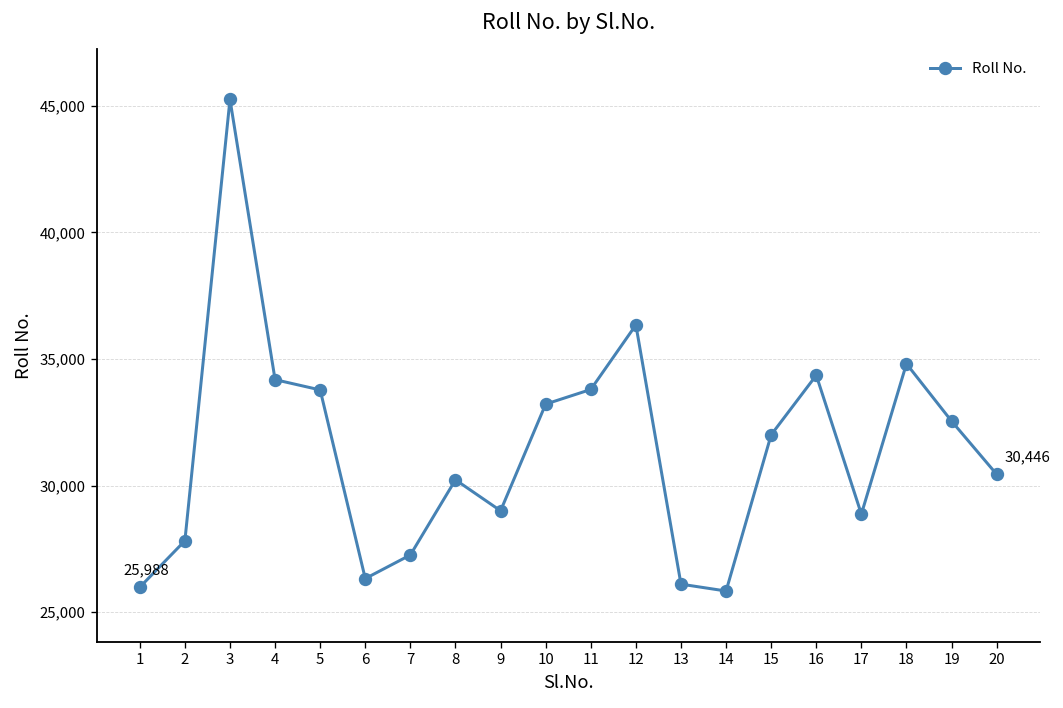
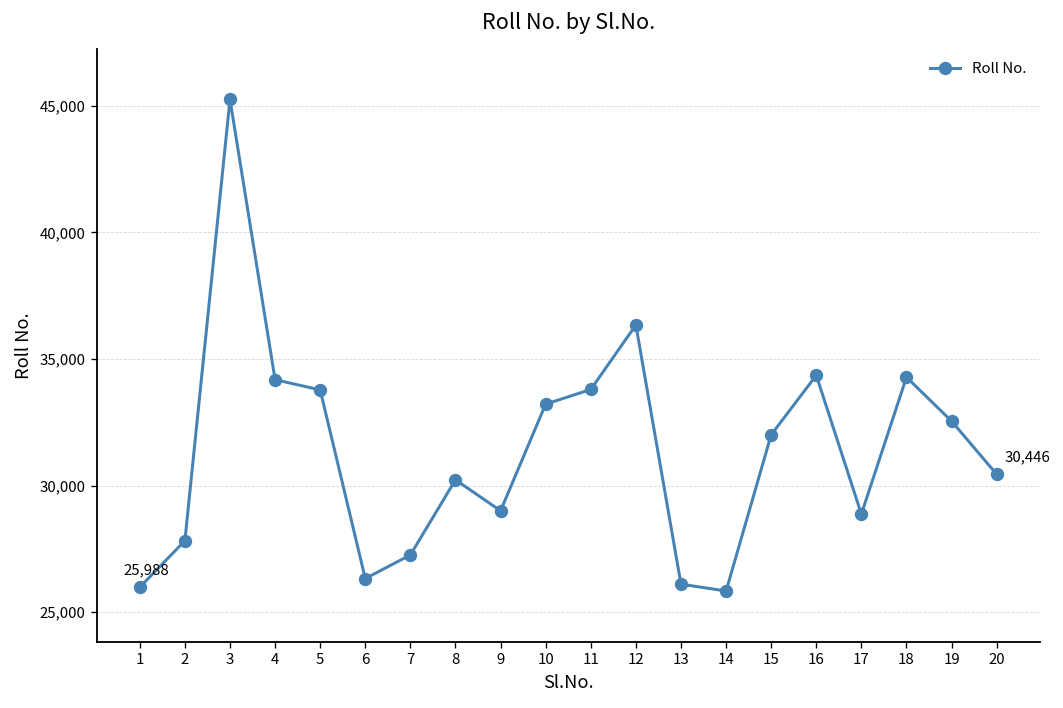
18: 34,800 -> 34,300
